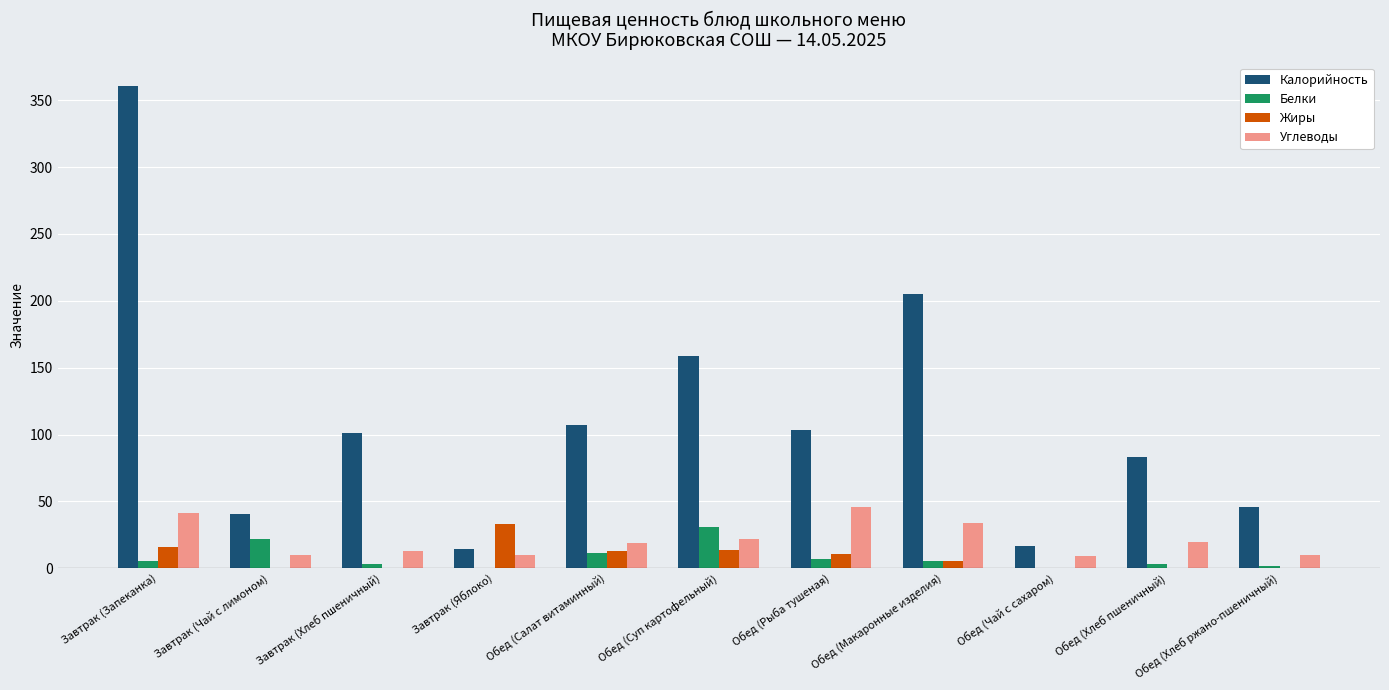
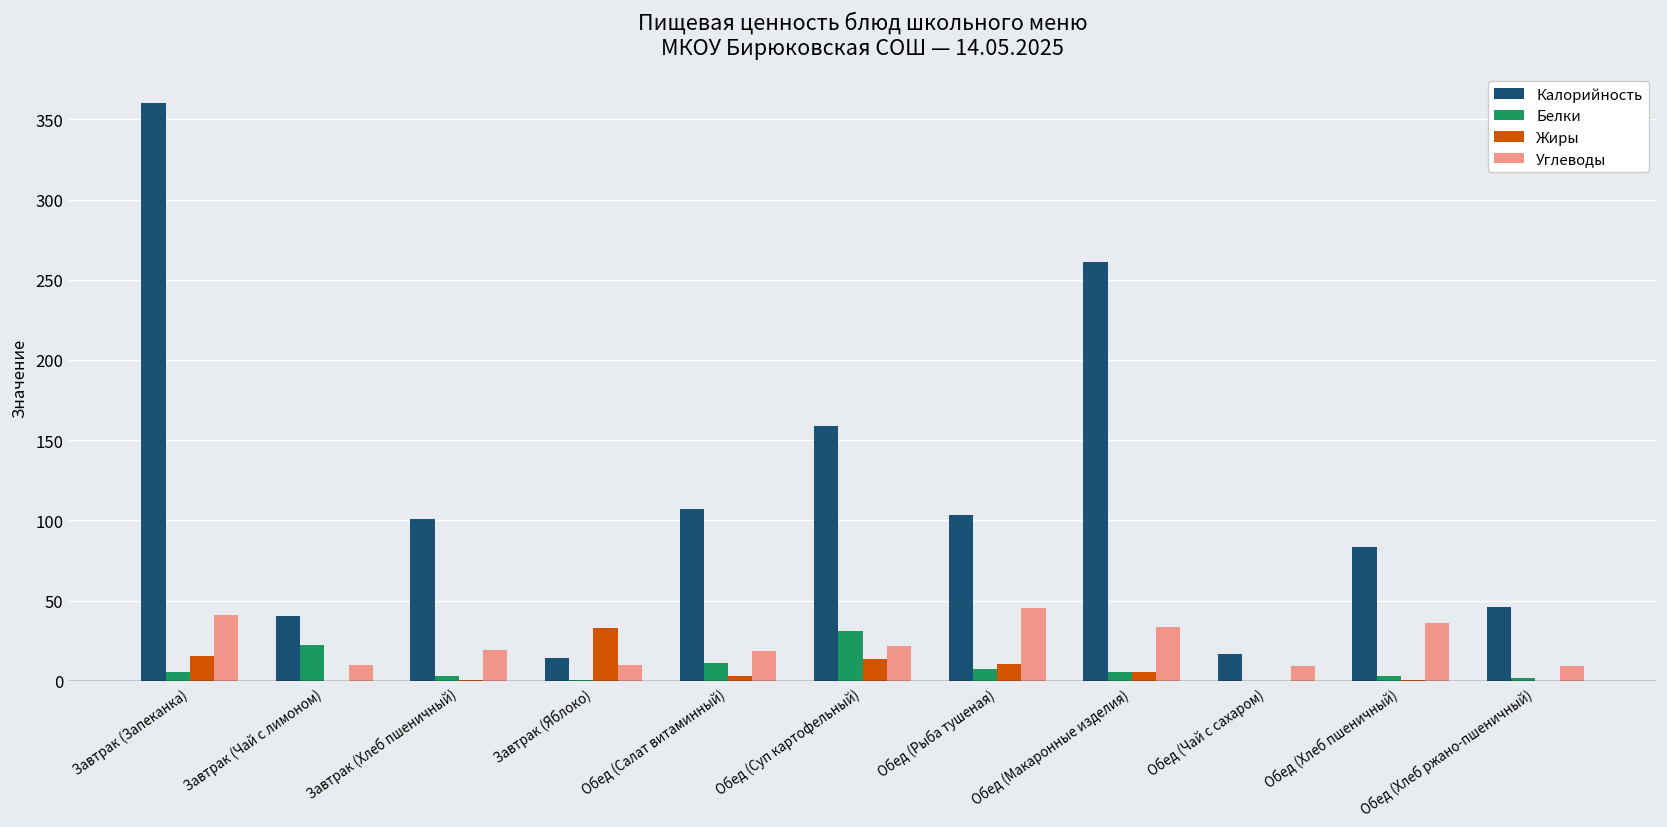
Углеводы, Завтрак (Хлеб пшеничный): 13 -> 19
Жиры, Обед (Салат витаминный): 13 -> 3
Калорийность, Обед (Макаронные изделия): 205 -> 261
Углеводы, Обед (Хлеб пшеничный): 19 -> 36
